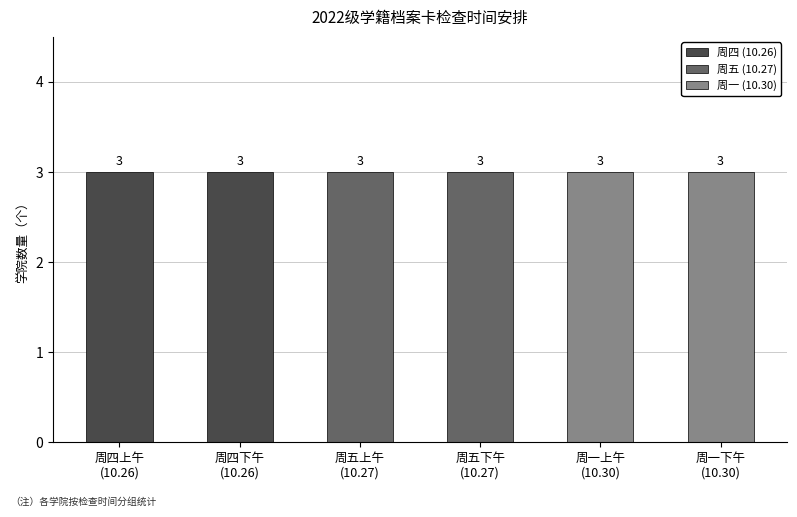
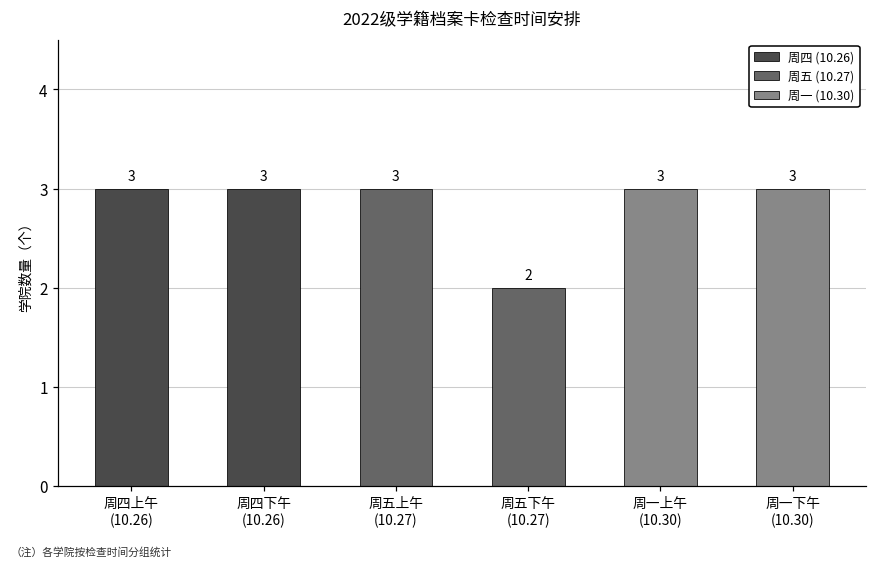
周五下午 (10.27): 3 -> 2
